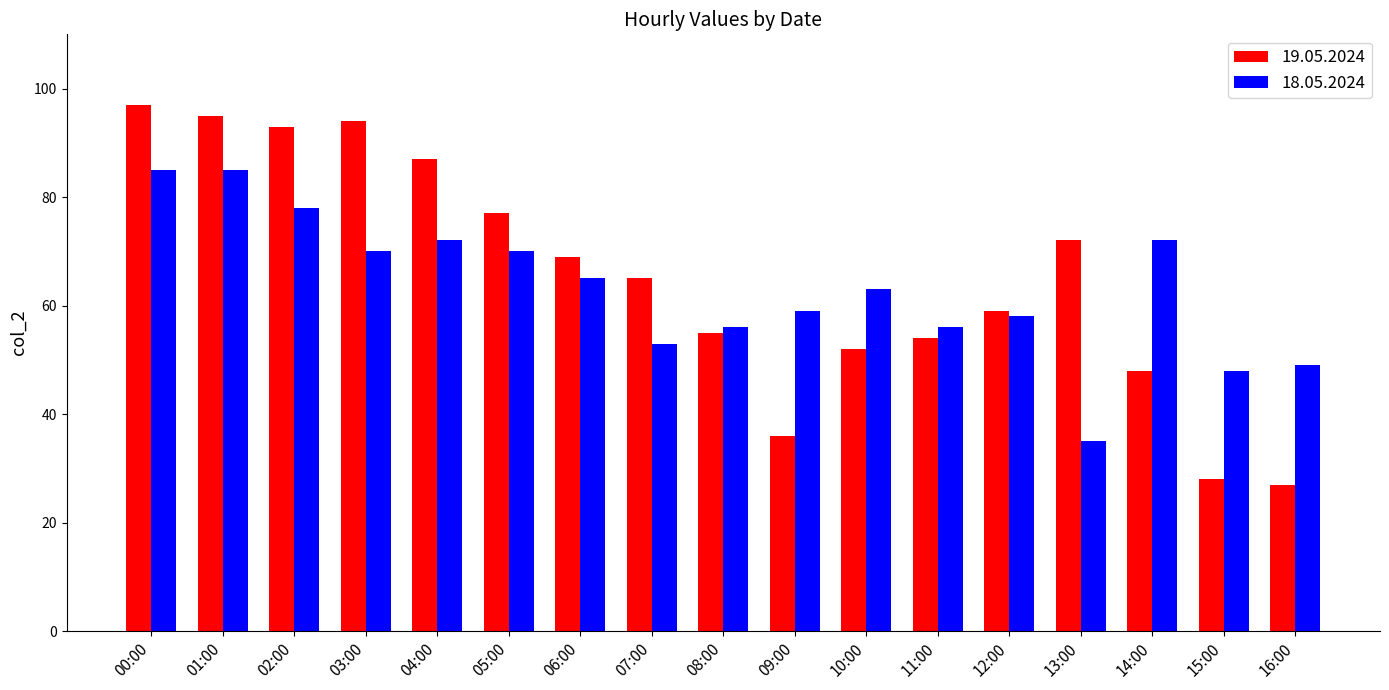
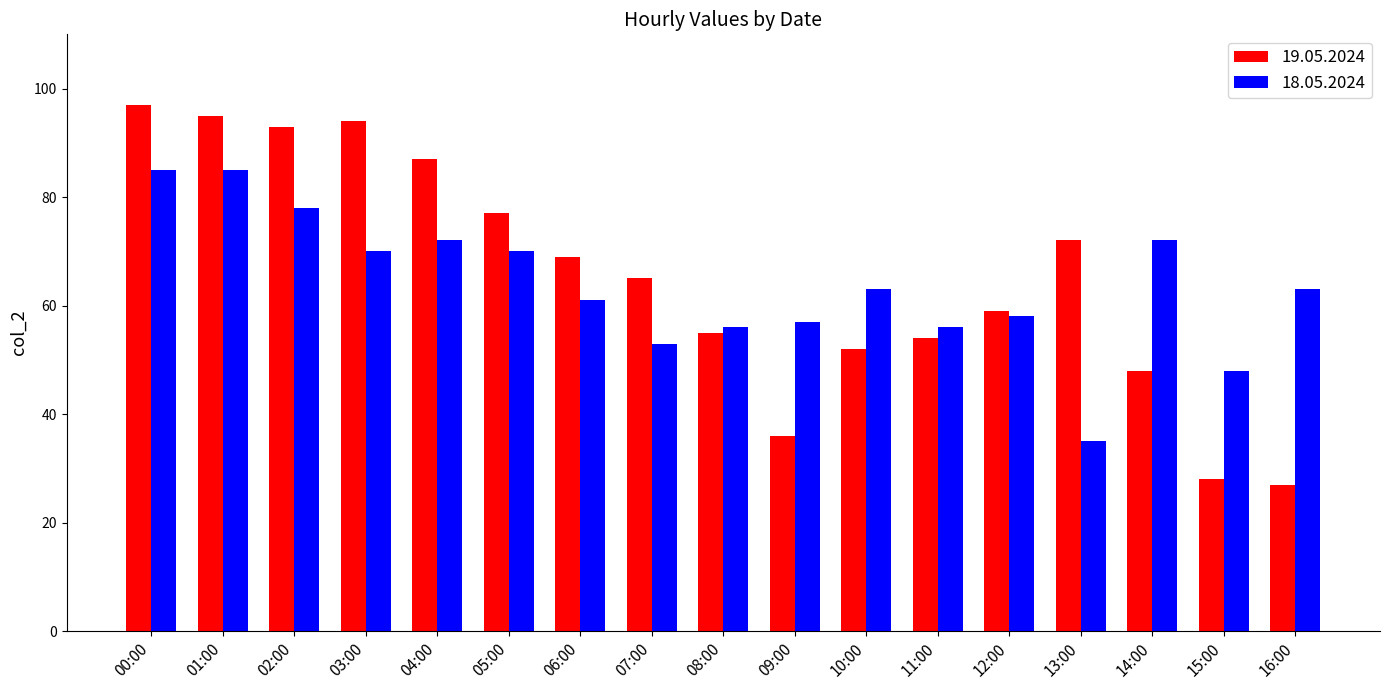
18.05.2024, 06:00: 65 -> 61
18.05.2024, 09:00: 59 -> 57
18.05.2024, 16:00: 49 -> 63
